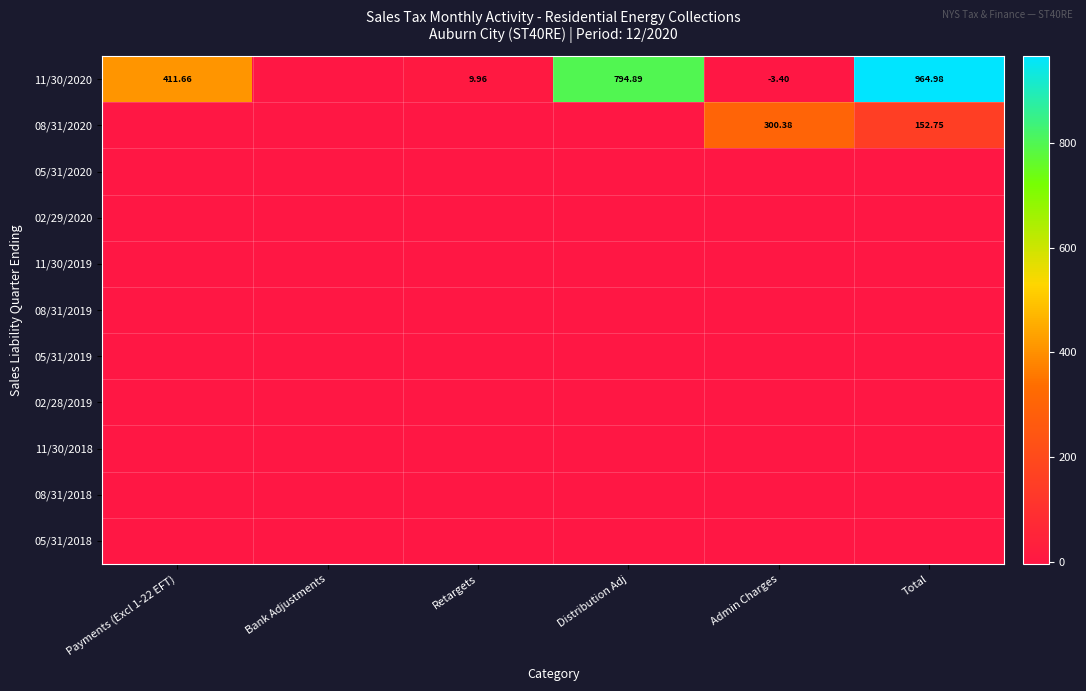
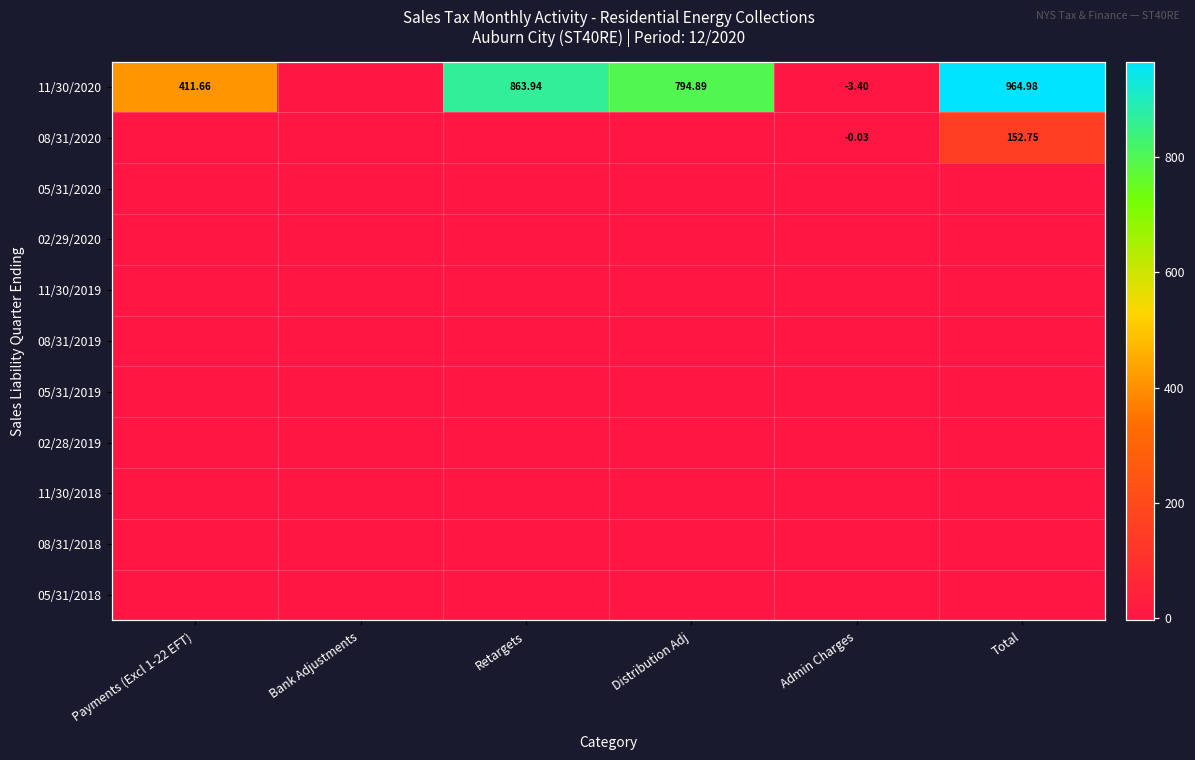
11/30/2020, Retargets: 9.96 -> 863.94
08/31/2020, Admin Charges: 300.38 -> -0.03
